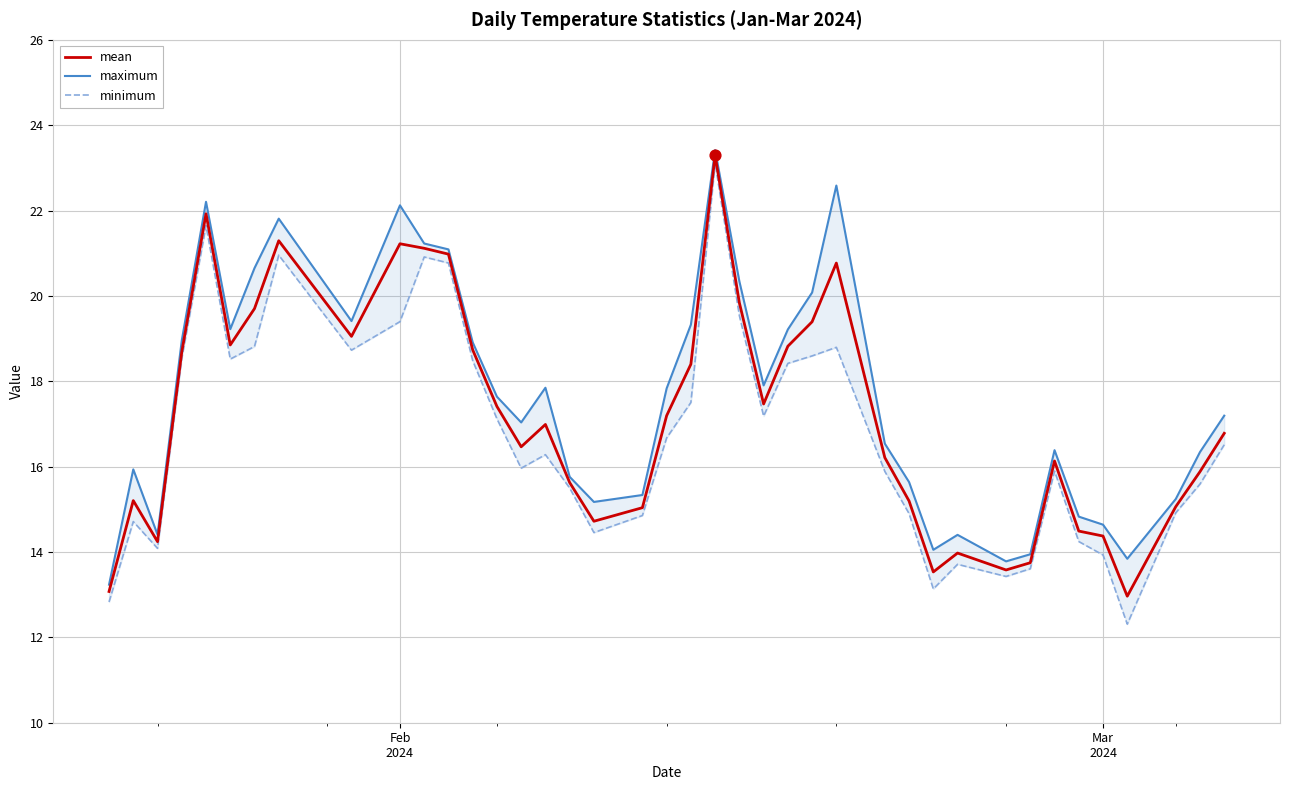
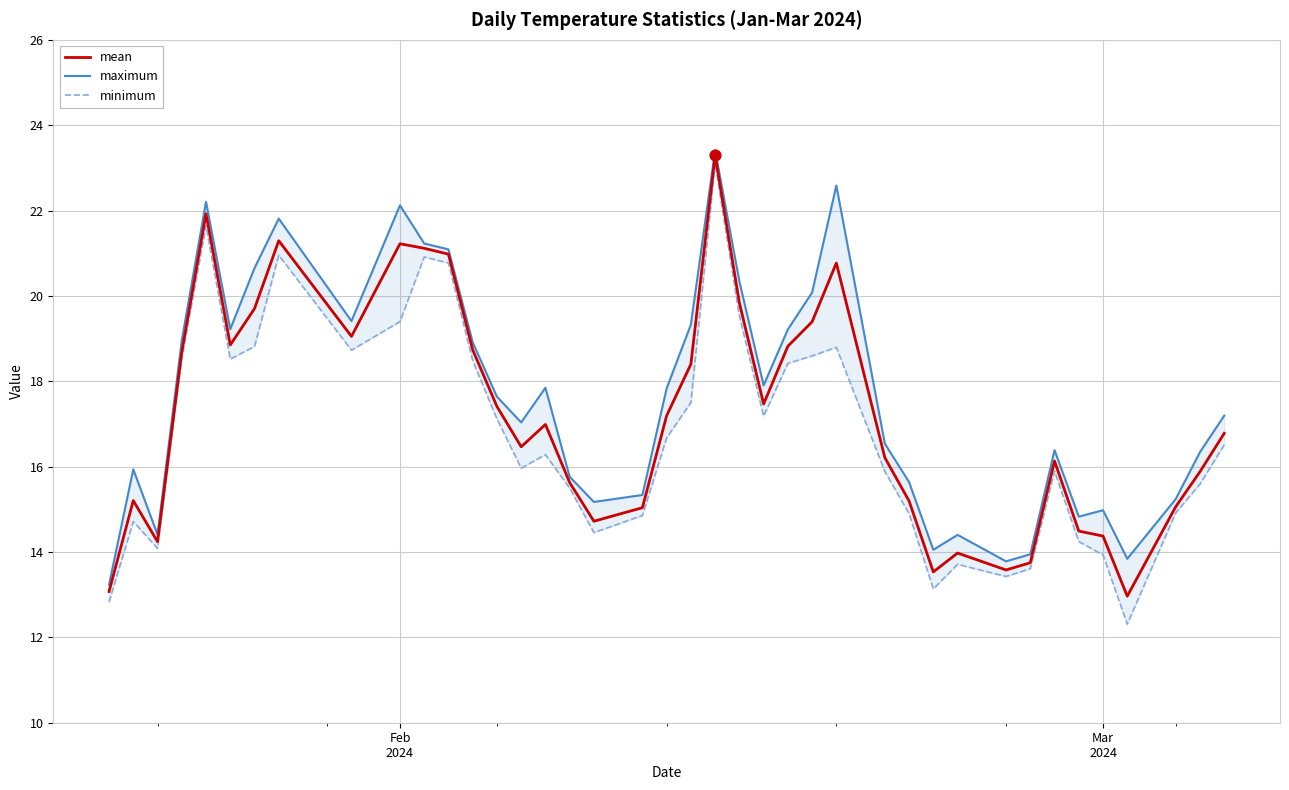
maximum, Mar 2024: 14.6 -> 15.0
